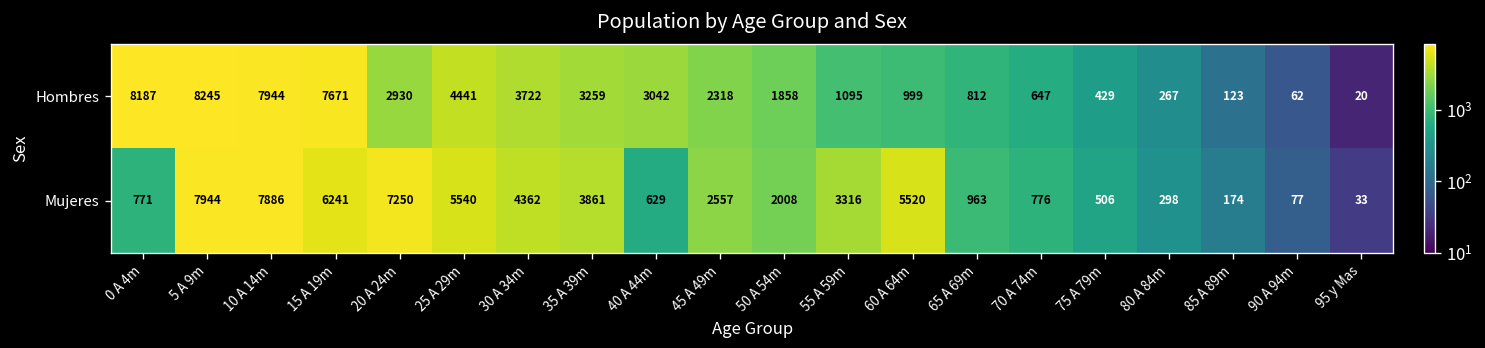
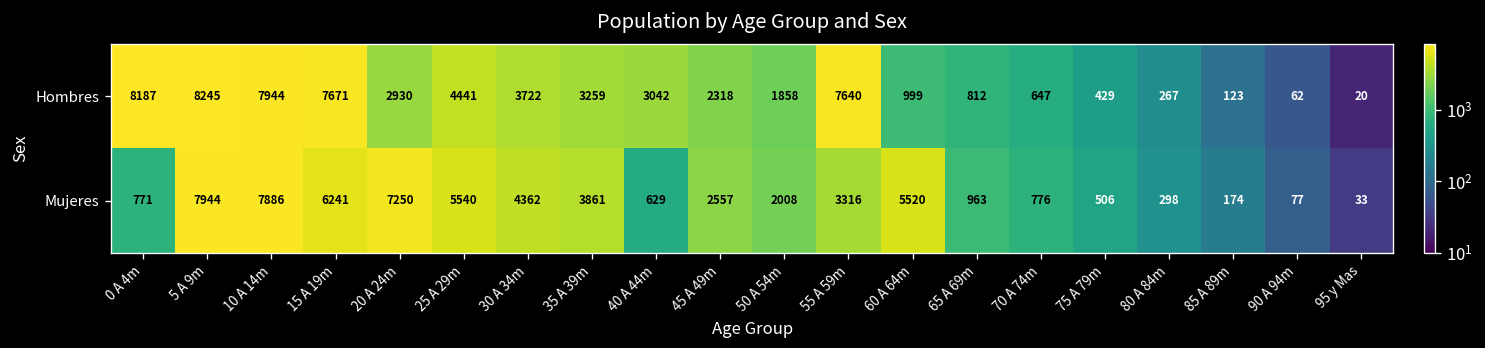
Hombres, 55 A 59m: 1095 -> 7640
